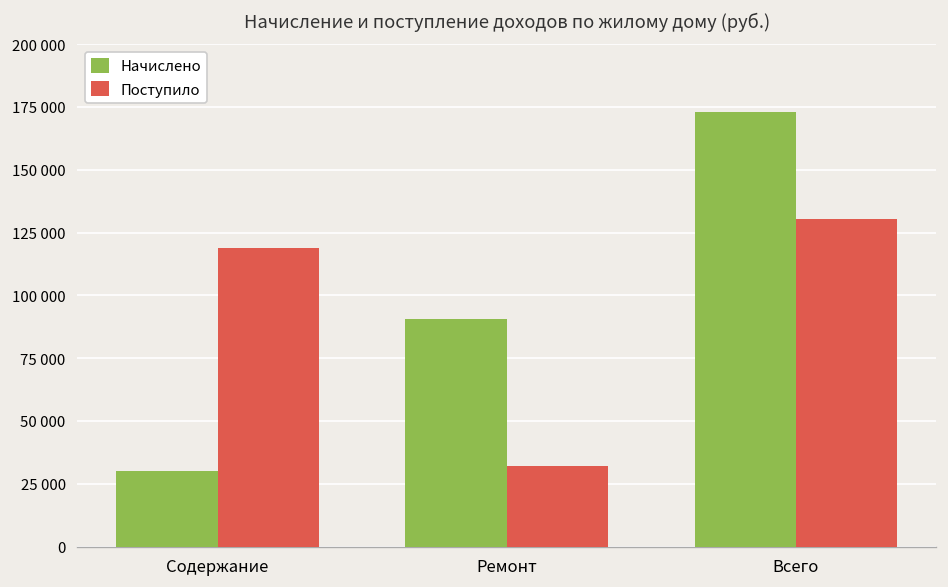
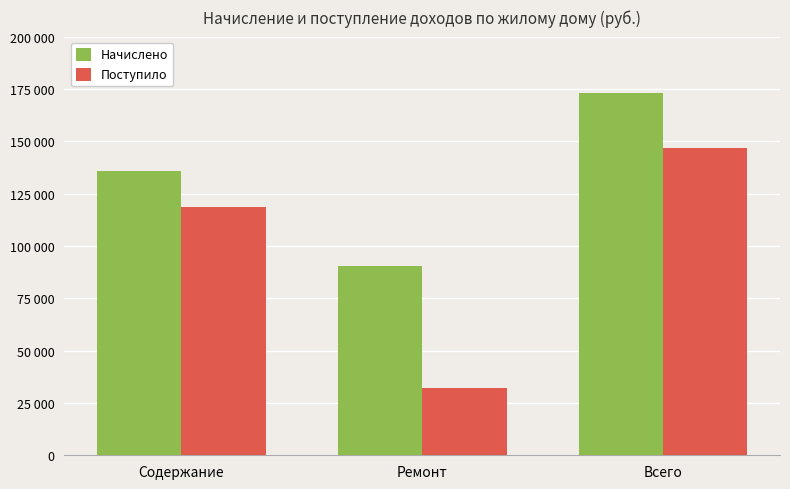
Начислено, Содержание: 30000 -> 136000
Поступило, Всего: 130000 -> 147000
